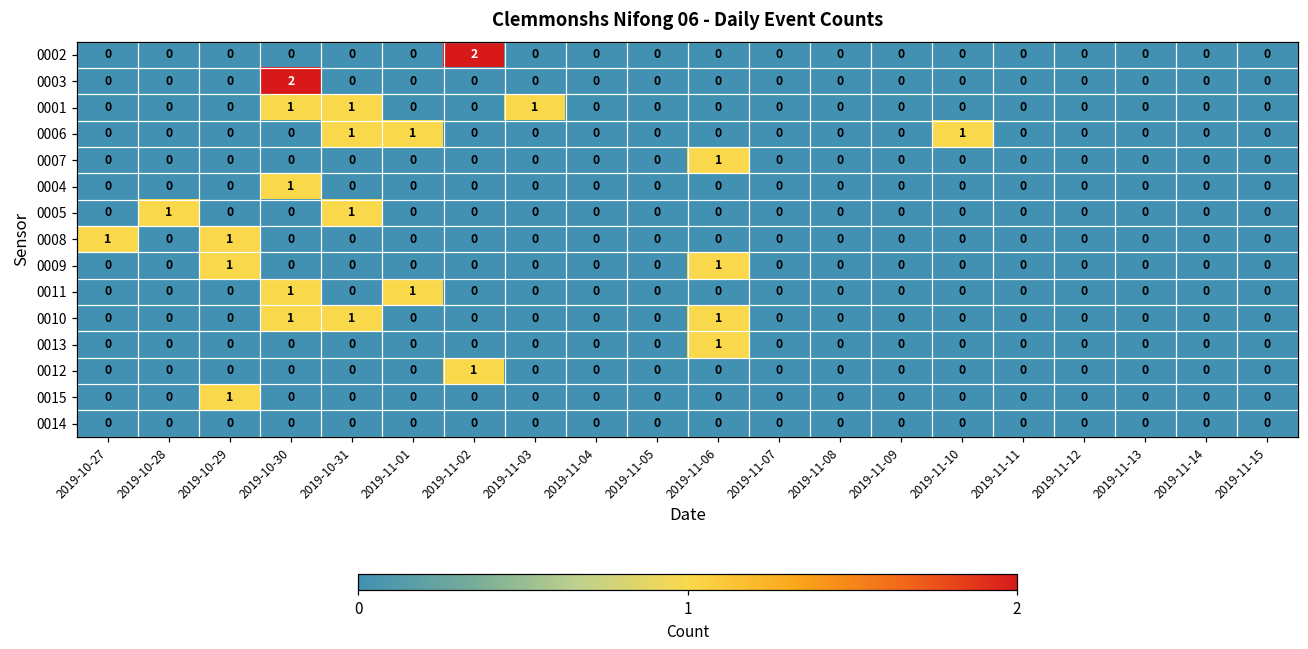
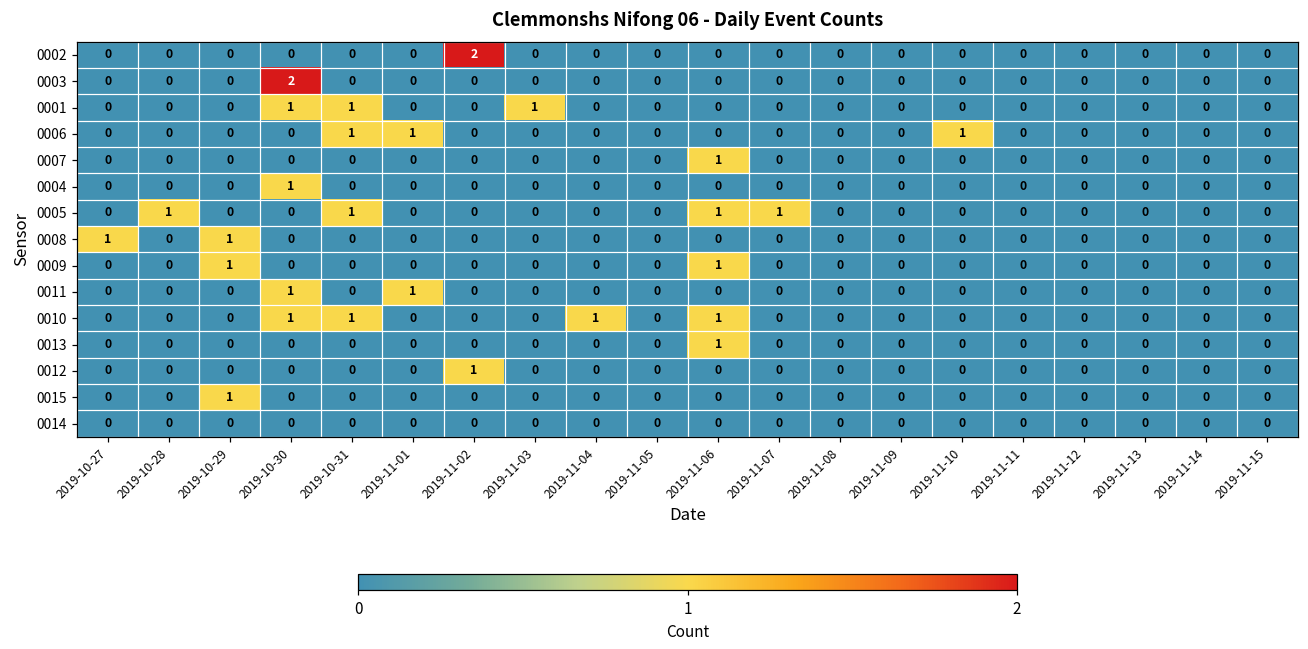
0005, 2019-11-06: 0 -> 1
0005, 2019-11-07: 0 -> 1
0010, 2019-11-04: 0 -> 1
